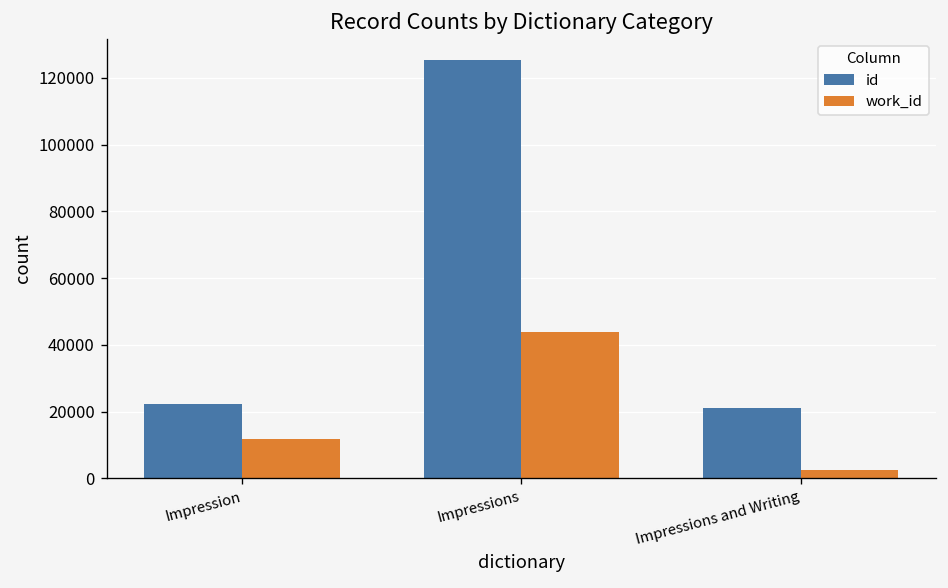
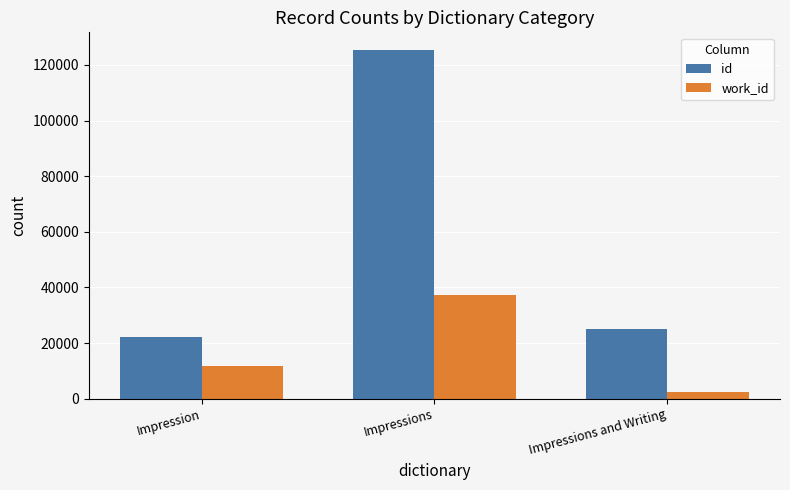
work_id, Impressions: 44000 -> 37000
id, Impressions and Writing: 21000 -> 25000
